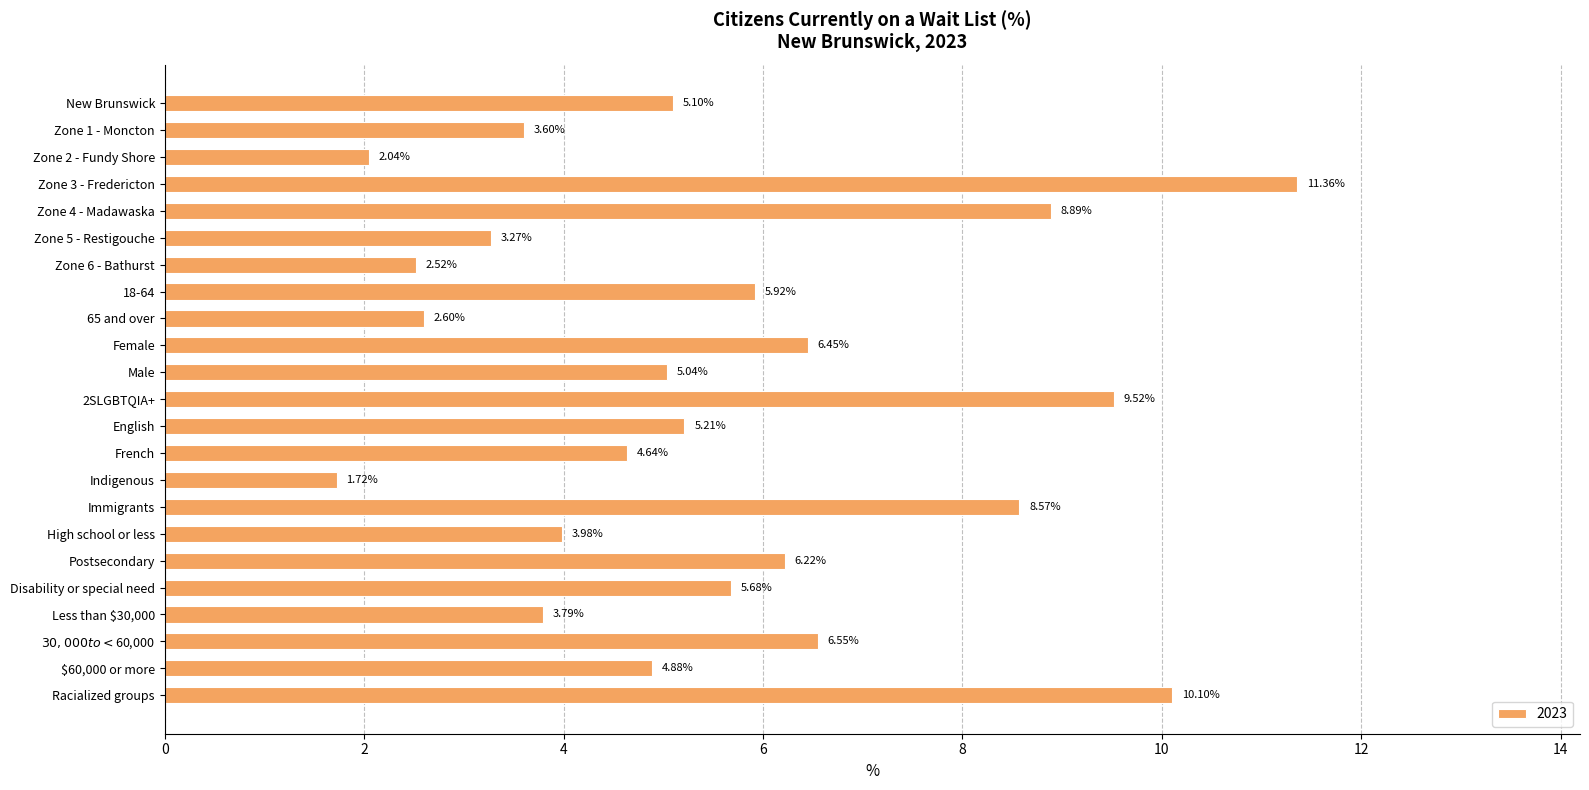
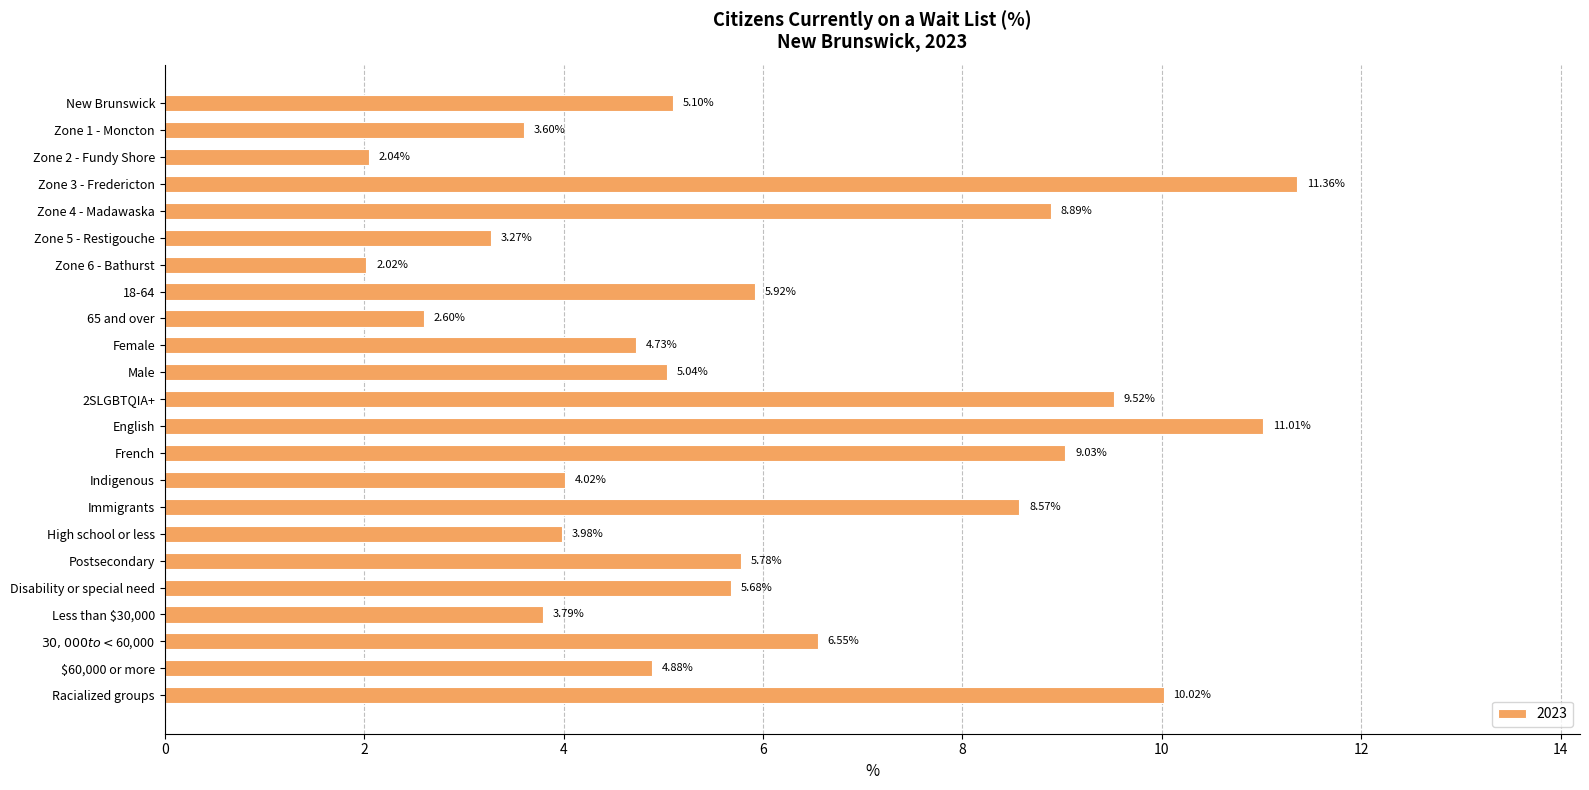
Zone 6 - Bathurst: 2.52% -> 2.02%
Female: 6.45% -> 4.73%
English: 5.21% -> 11.01%
French: 4.64% -> 9.03%
Indigenous: 1.72% -> 4.02%
Postsecondary: 6.22% -> 5.78%
Racialized groups: 10.10% -> 10.02%
